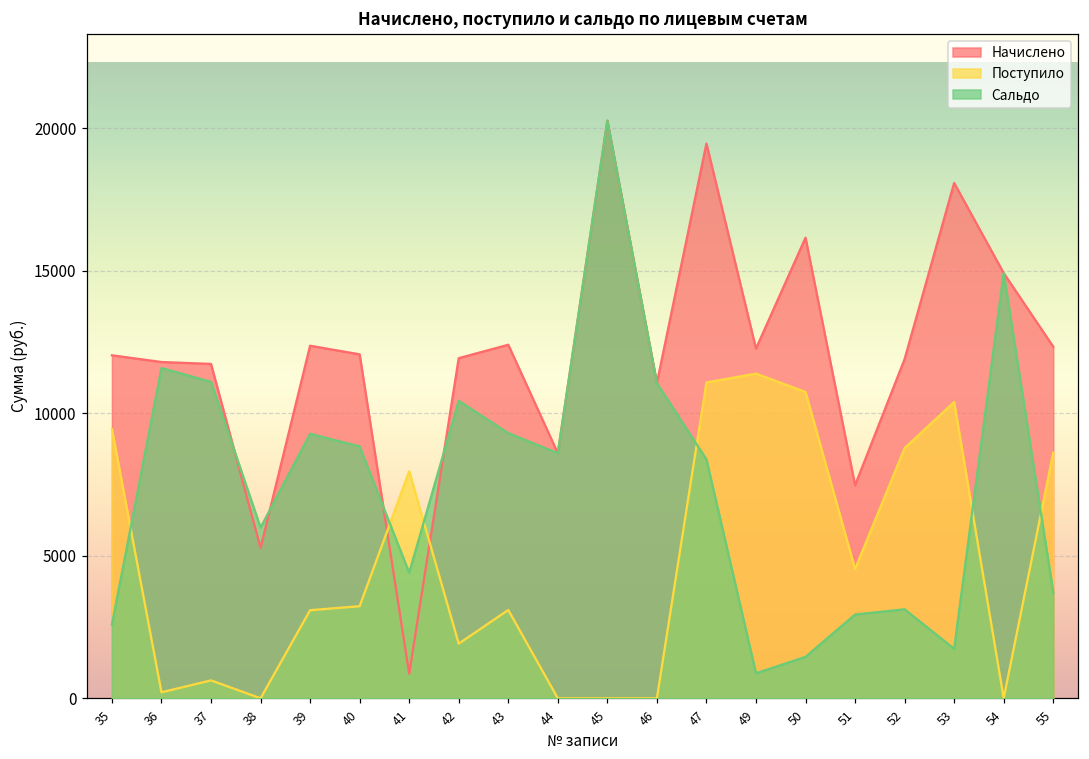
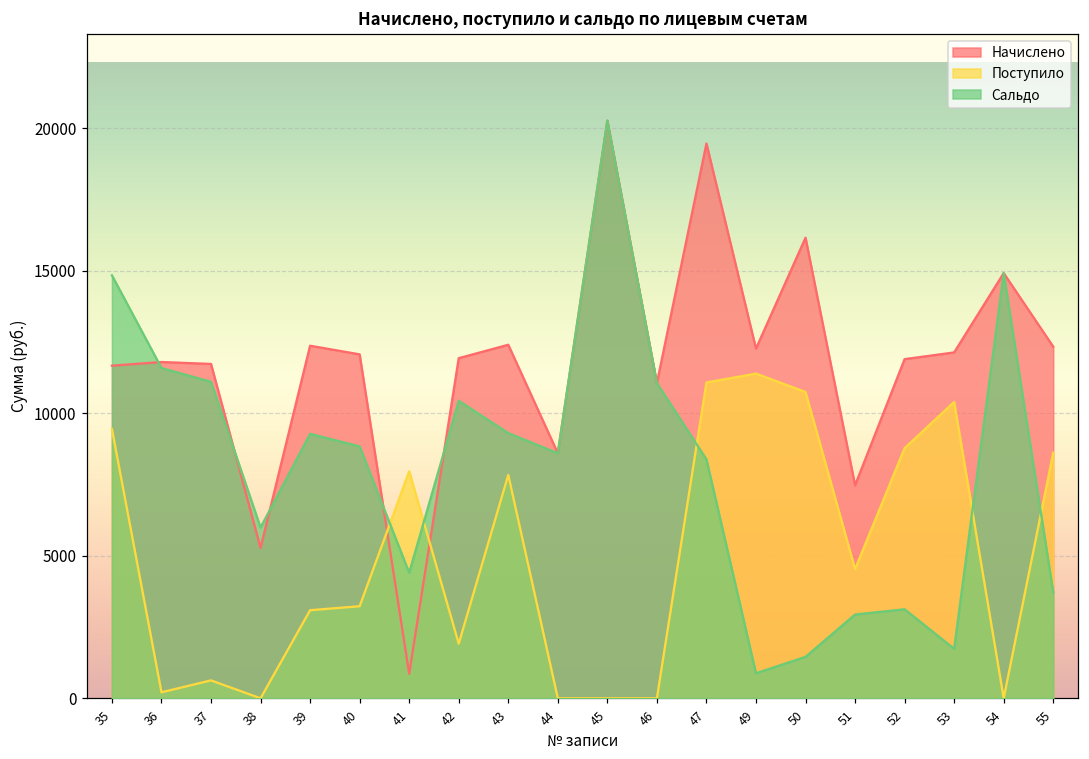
Начислено, 35: 12000 -> 11700
Сальдо, 35: 2600 -> 14800
Поступило, 43: 3100 -> 7800
Начислено, 53: 18100 -> 12100
